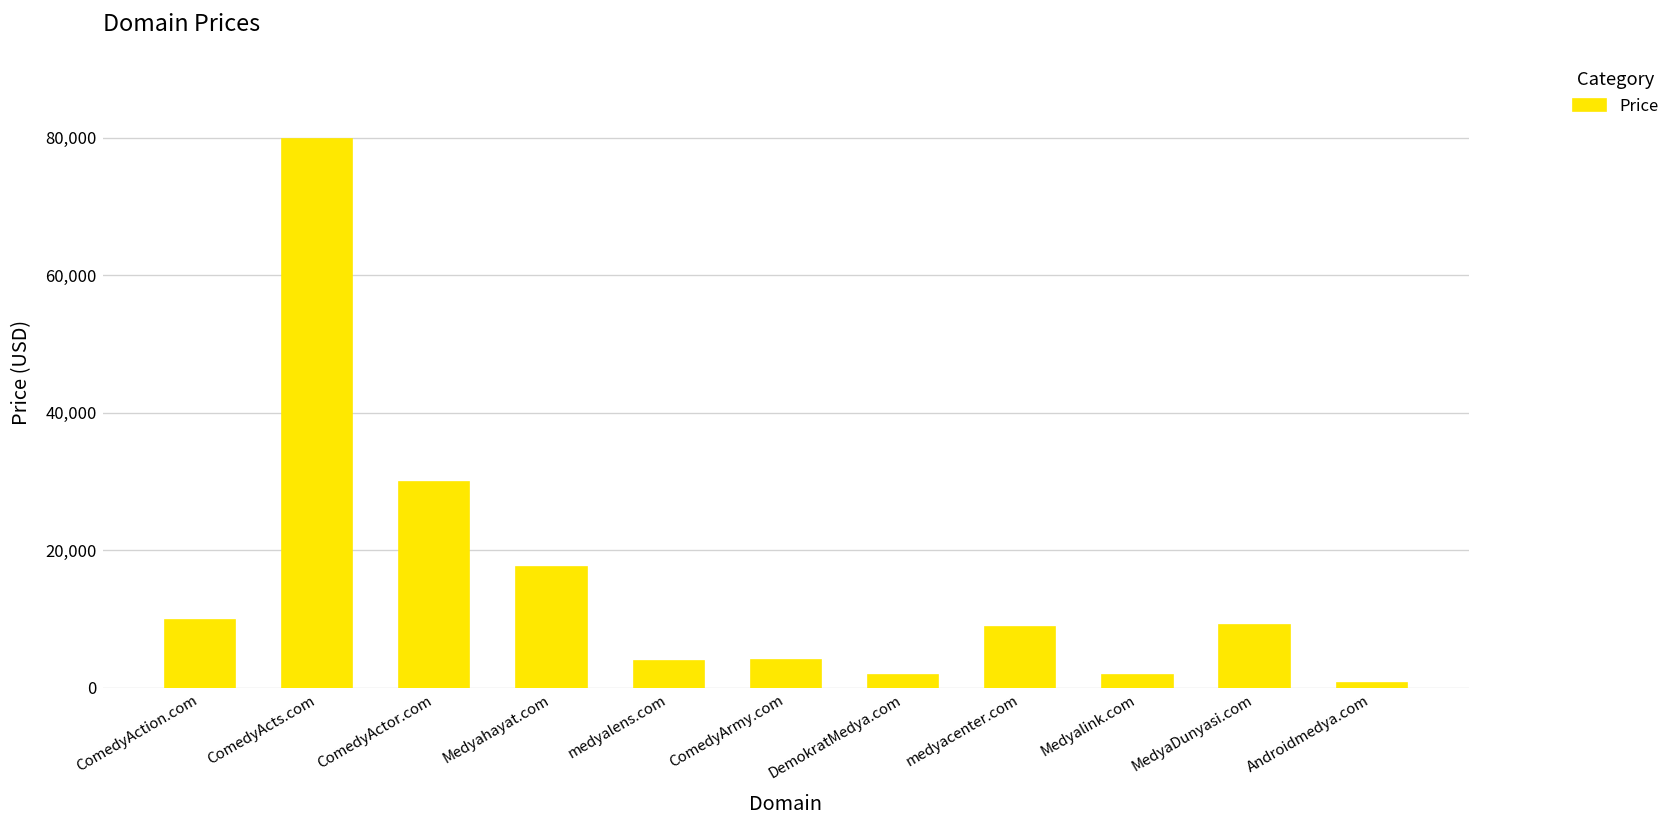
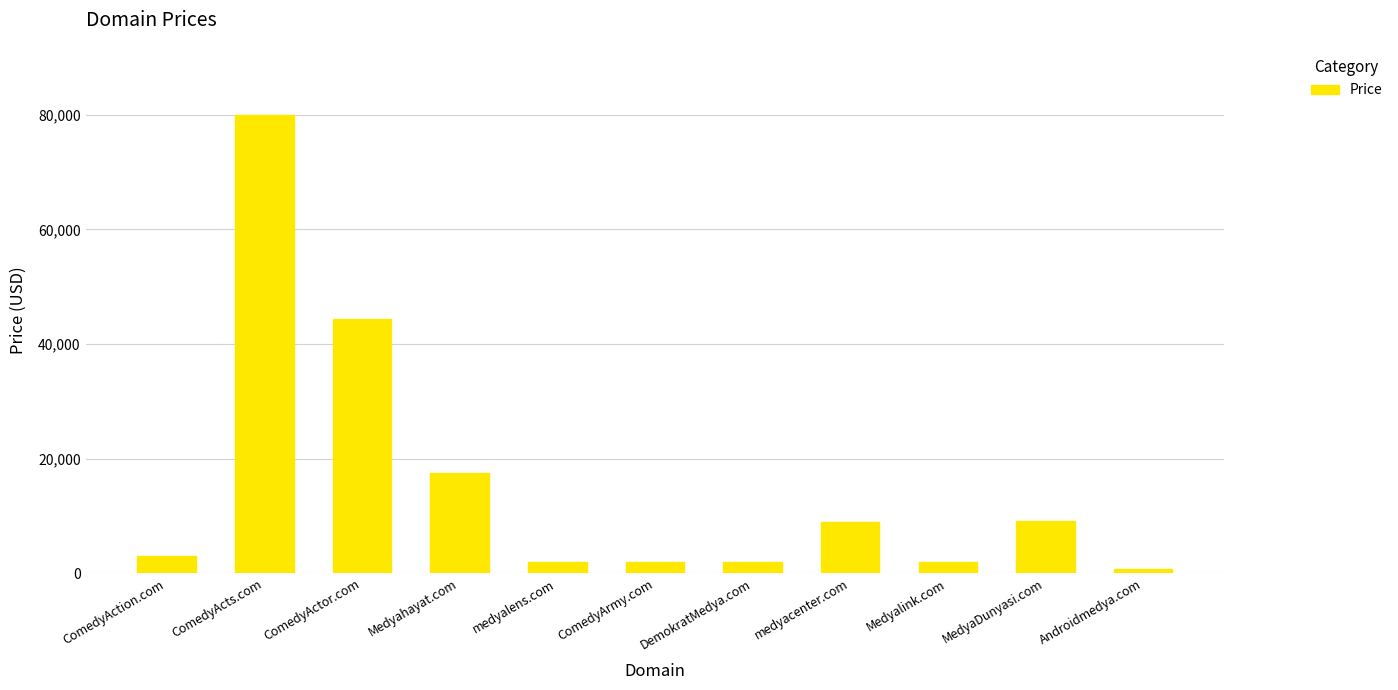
ComedyAction.com: 10,000 -> 3,000
ComedyActor.com: 30,000 -> 44,000
medyalens.com: 4,000 -> 2,000
ComedyArmy.com: 4,000 -> 2,000
